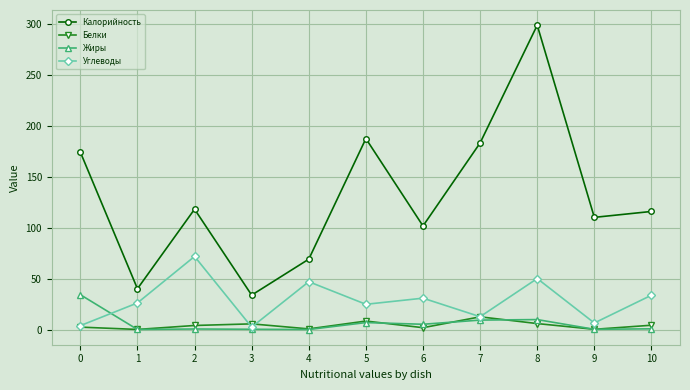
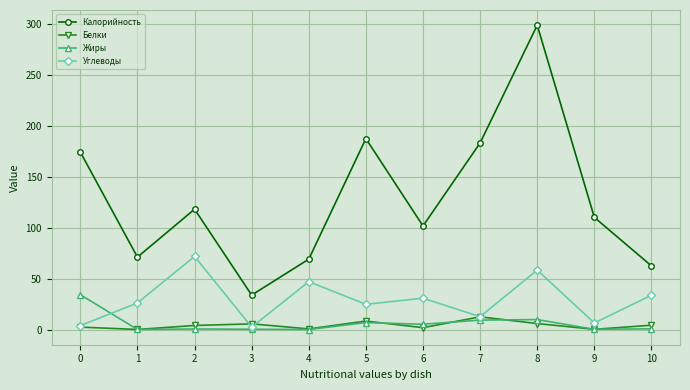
Калорийность, 1: 40 -> 71
Углеводы, 8: 50 -> 58
Калорийность, 10: 116 -> 62
